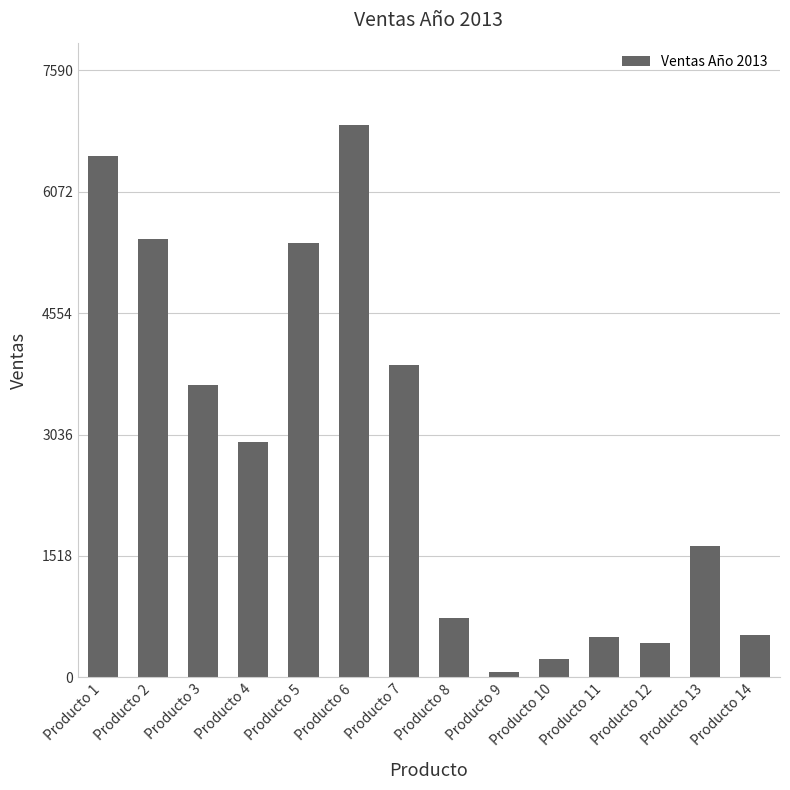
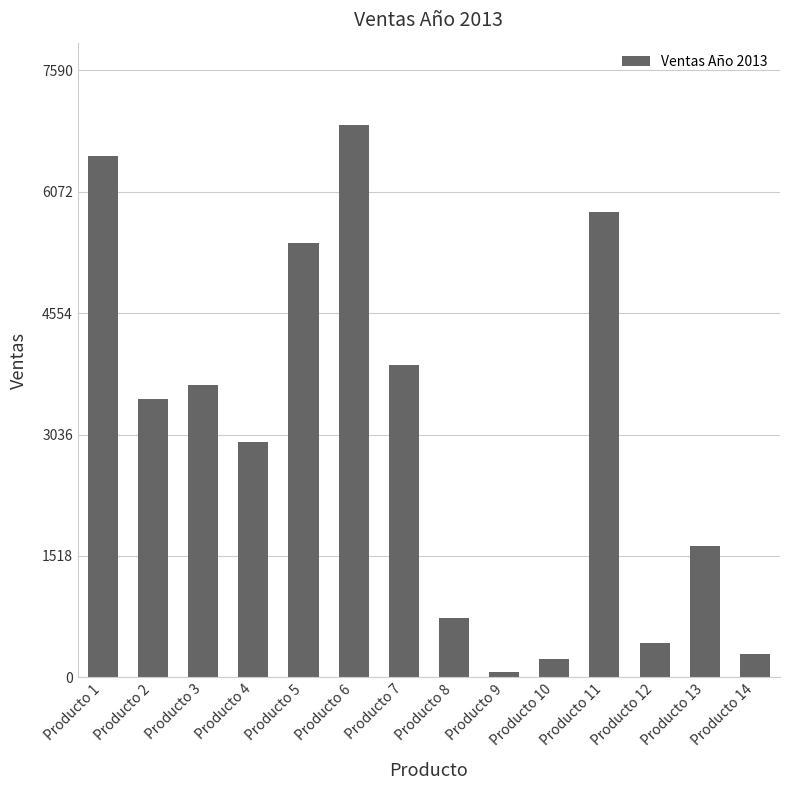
Producto 2: 5500 -> 3500
Producto 11: 500 -> 5800
Producto 14: 500 -> 300
